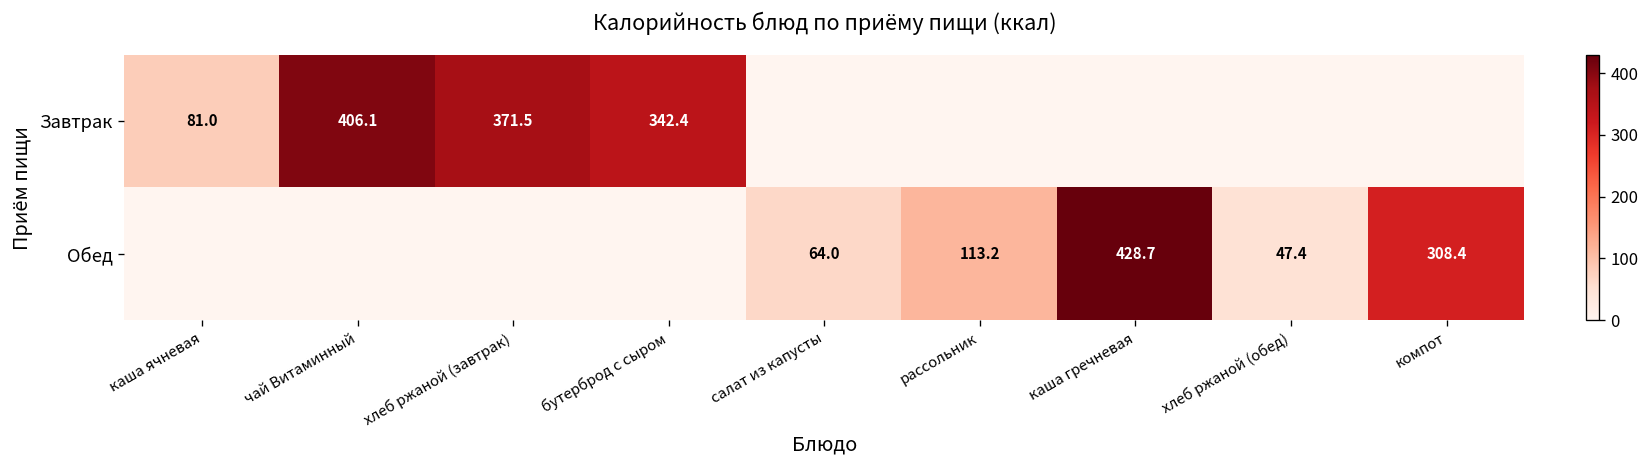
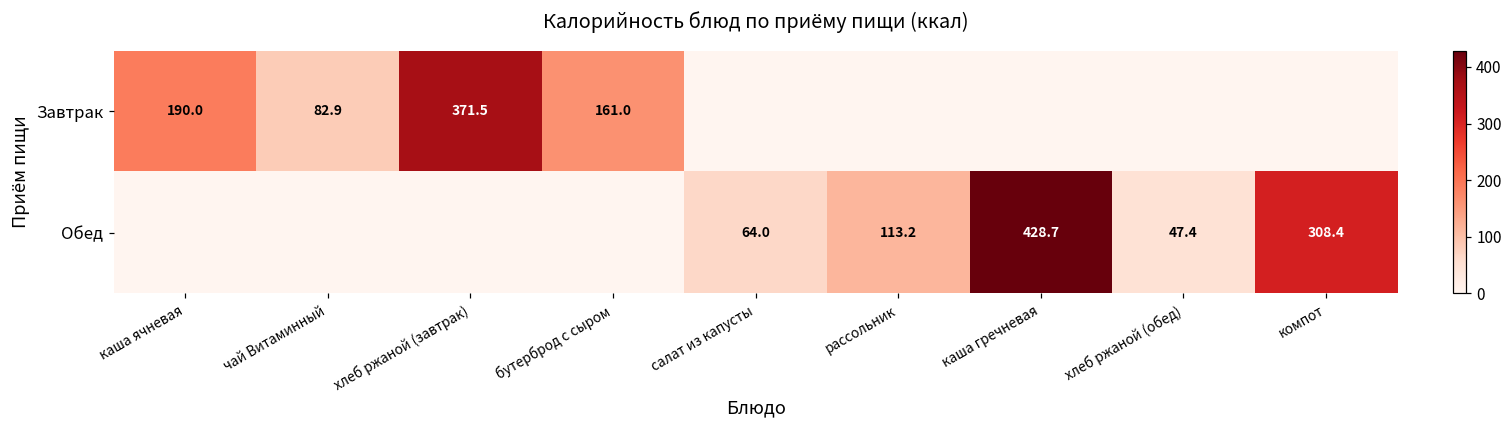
Завтрак, каша ячневая: 81.0 -> 190.0
Завтрак, чай Витаминный: 406.1 -> 82.9
Завтрак, бутерброд с сыром: 342.4 -> 161.0
